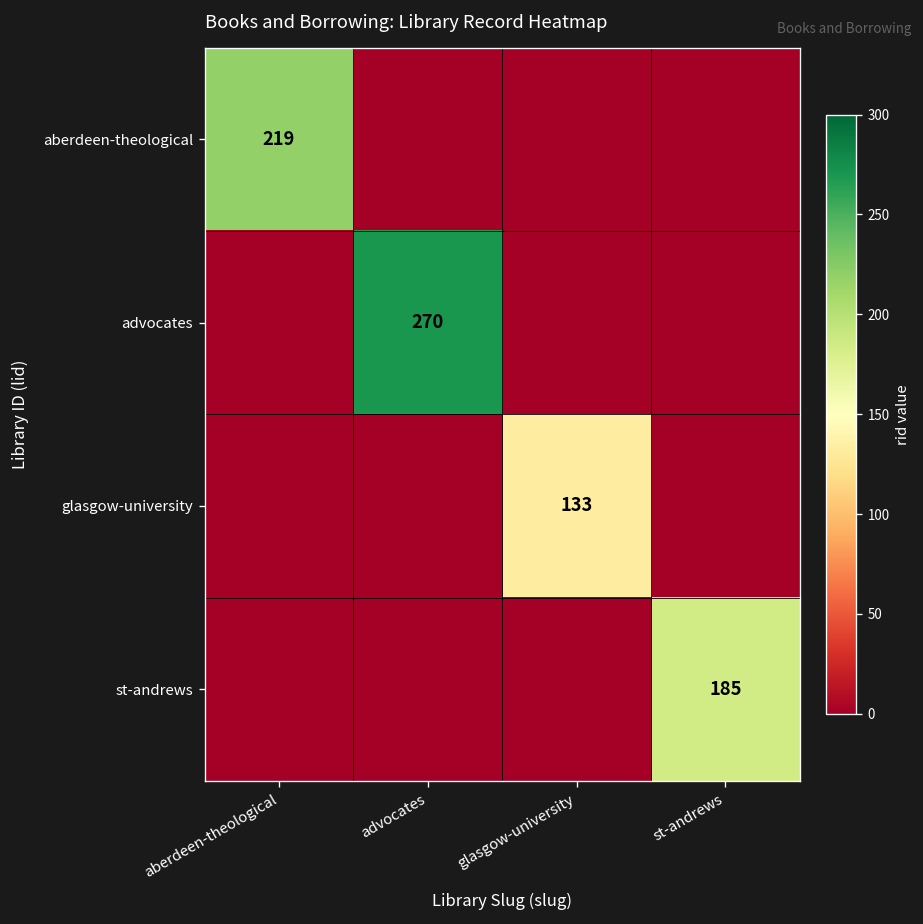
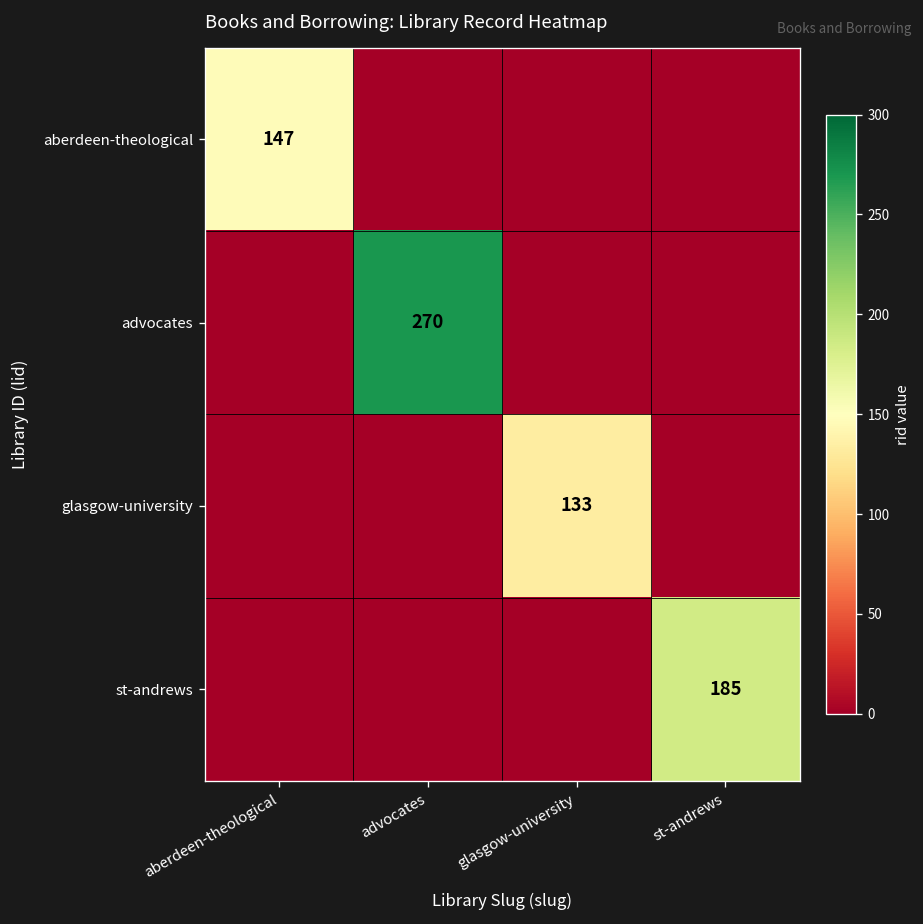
aberdeen-theological, aberdeen-theological: 219 -> 147
